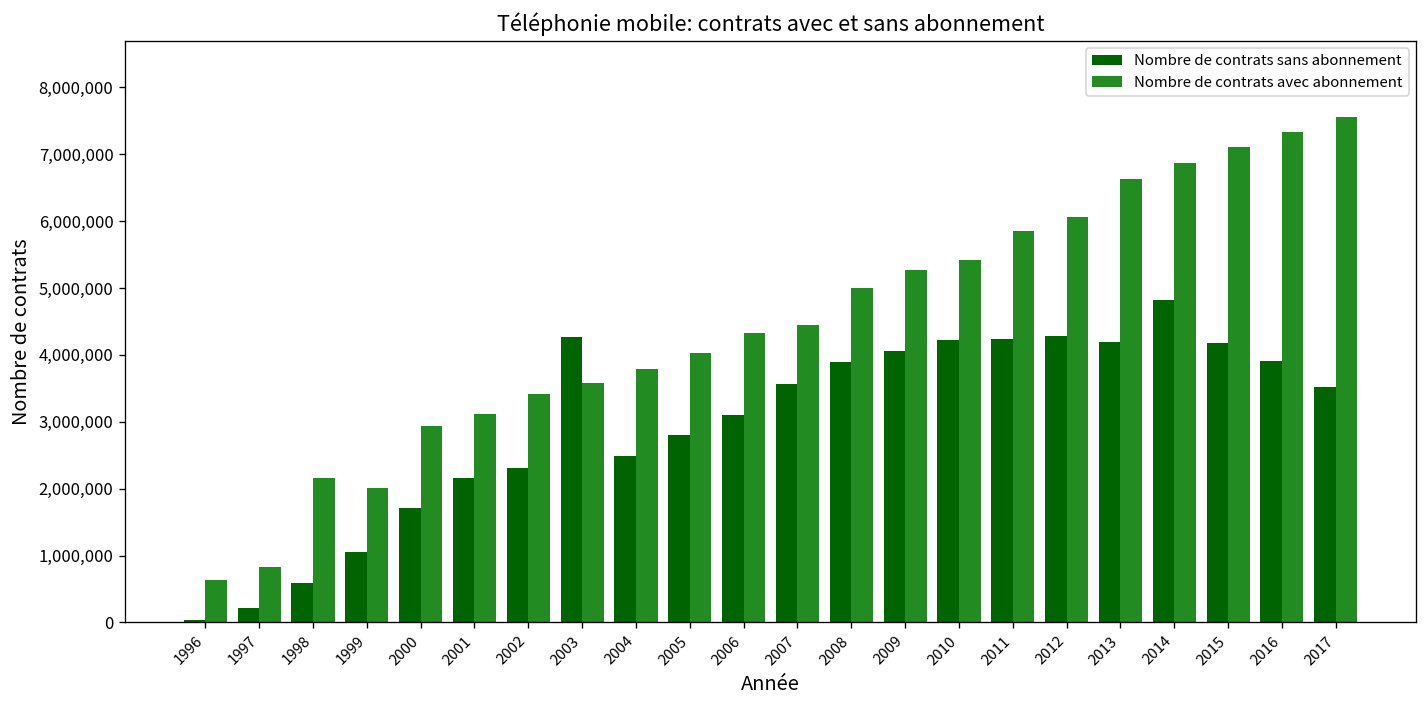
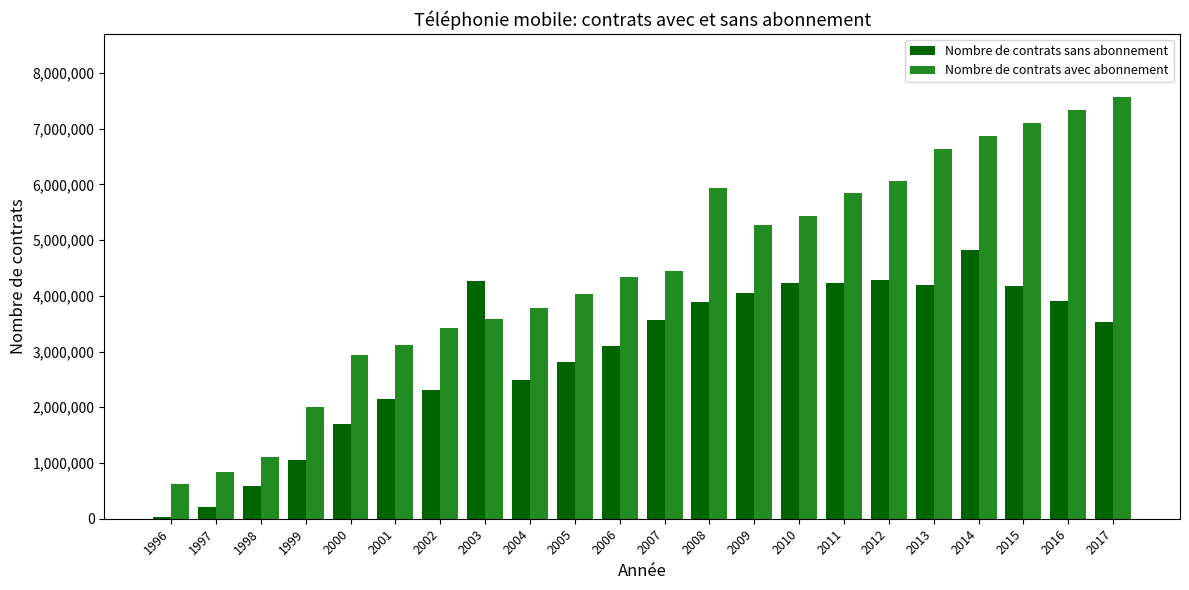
Nombre de contrats avec abonnement, 1998: 2,200,000 -> 1,100,000
Nombre de contrats avec abonnement, 2008: 5,000,000 -> 5,900,000
